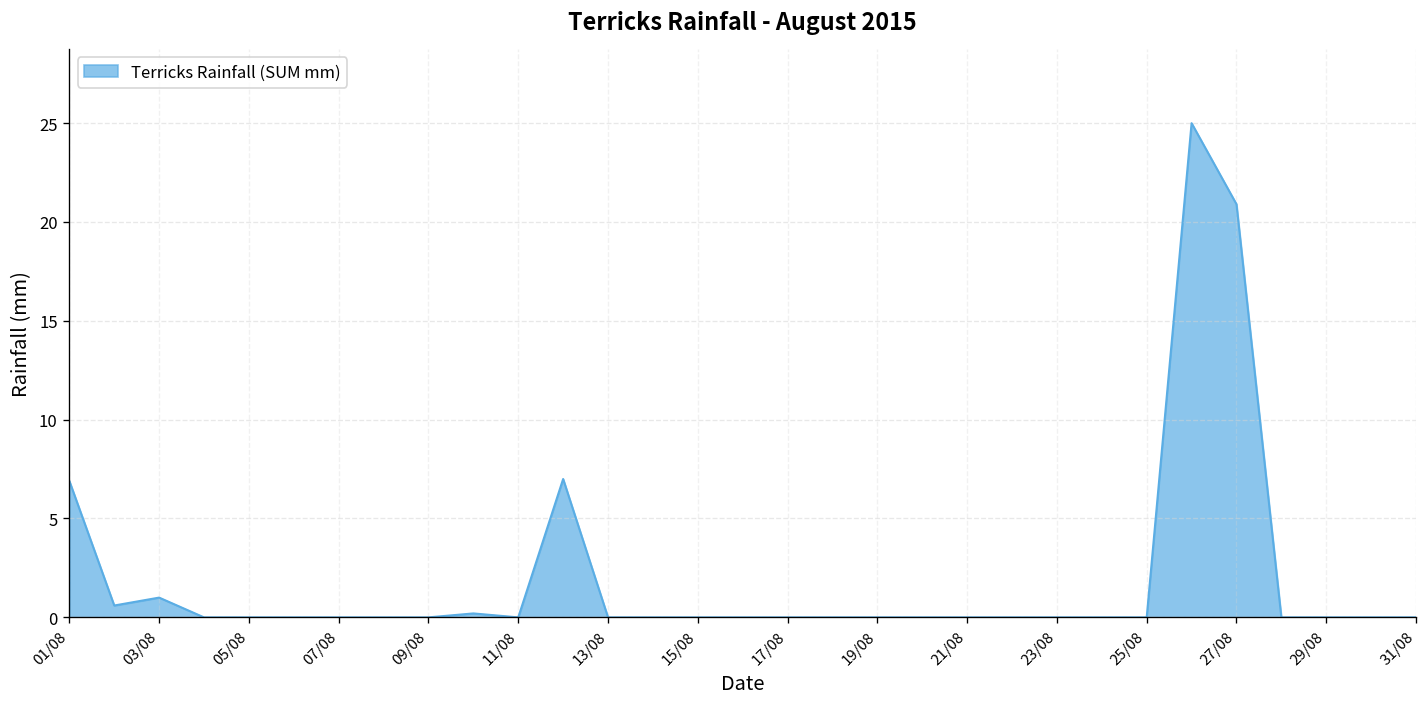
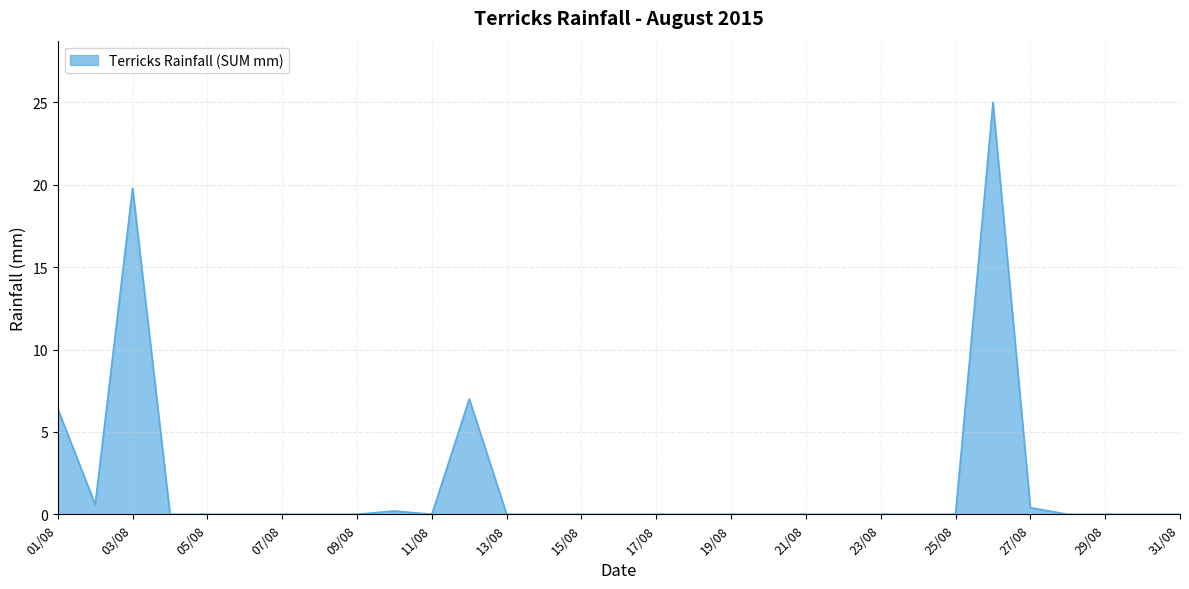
01/08: 6.9 -> 6.4
03/08: 1.0 -> 19.8
27/08: 20.9 -> 0.4
